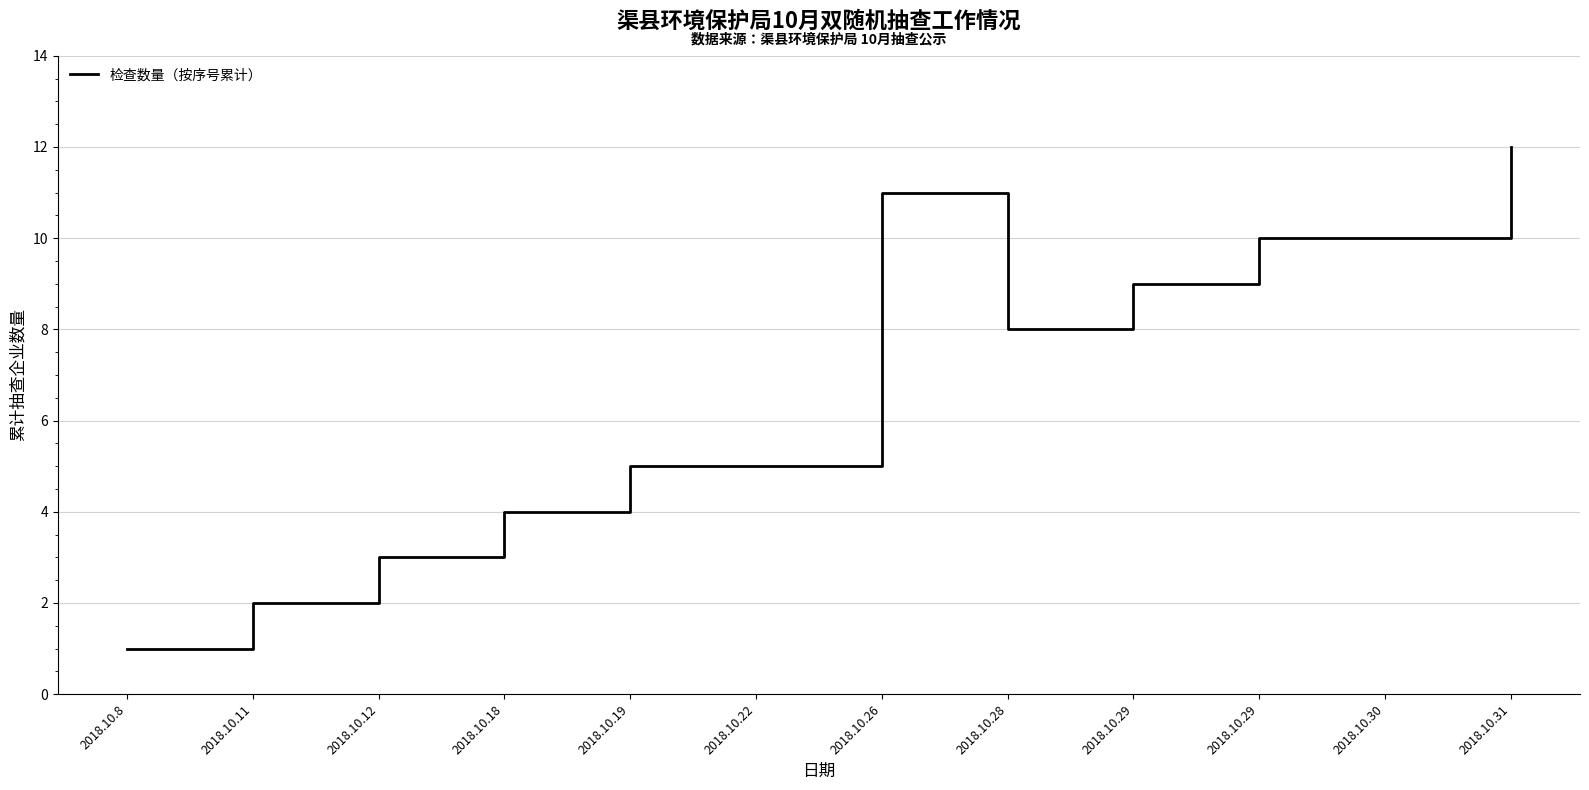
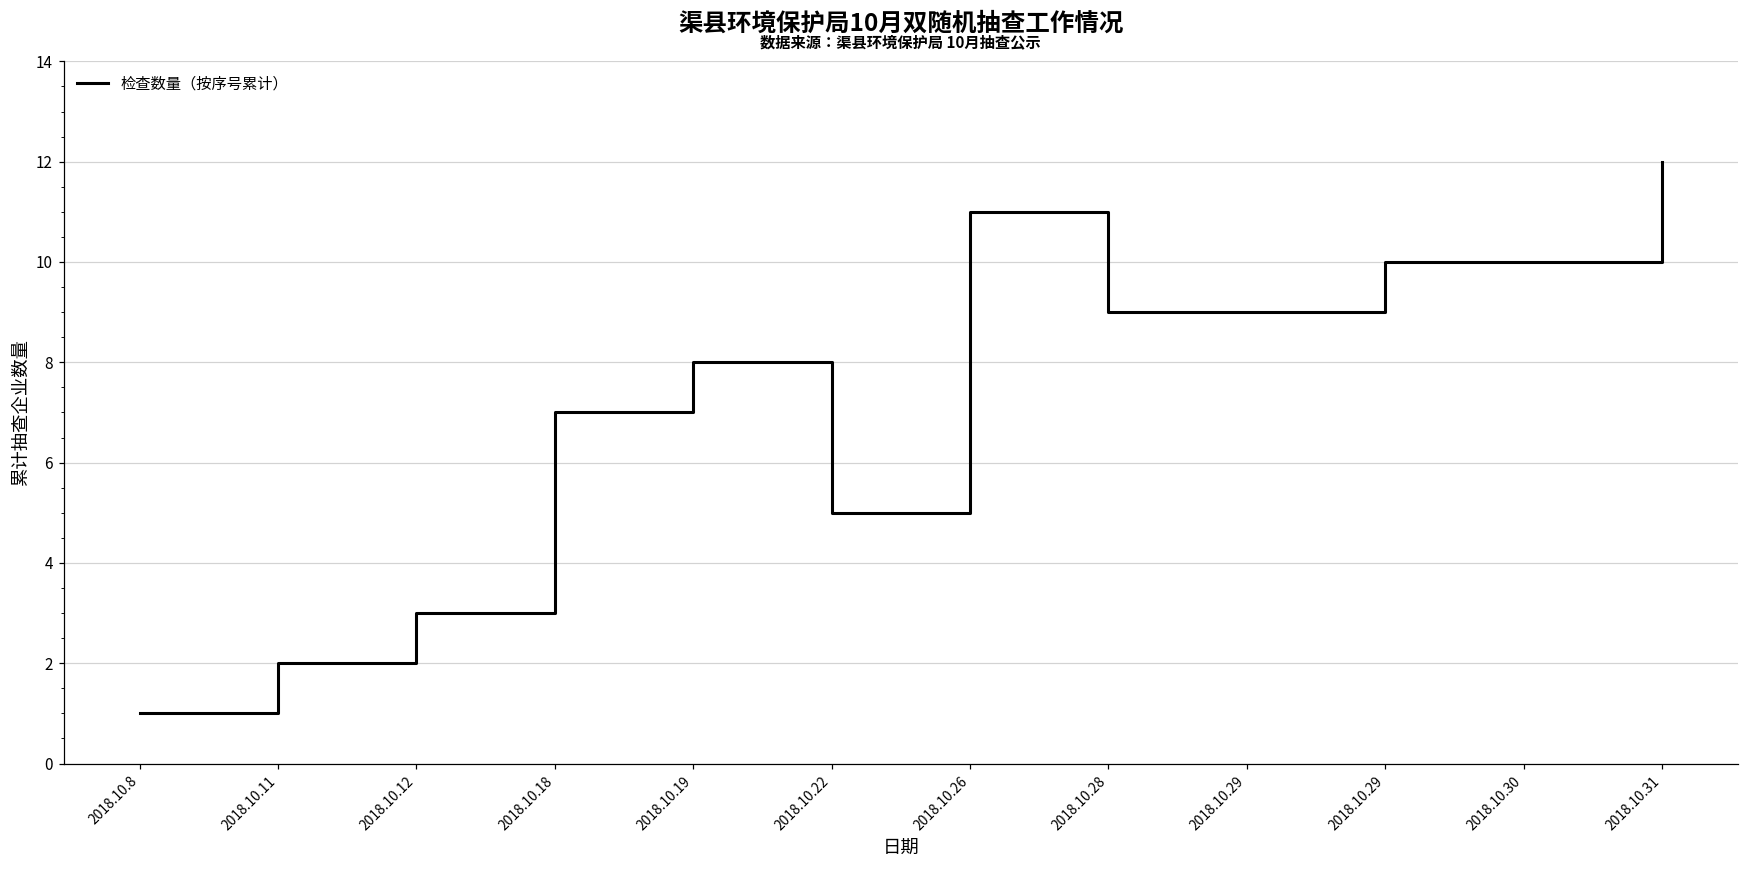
2018.10.18: 4 -> 7
2018.10.19: 5 -> 8
2018.10.28: 8 -> 9
